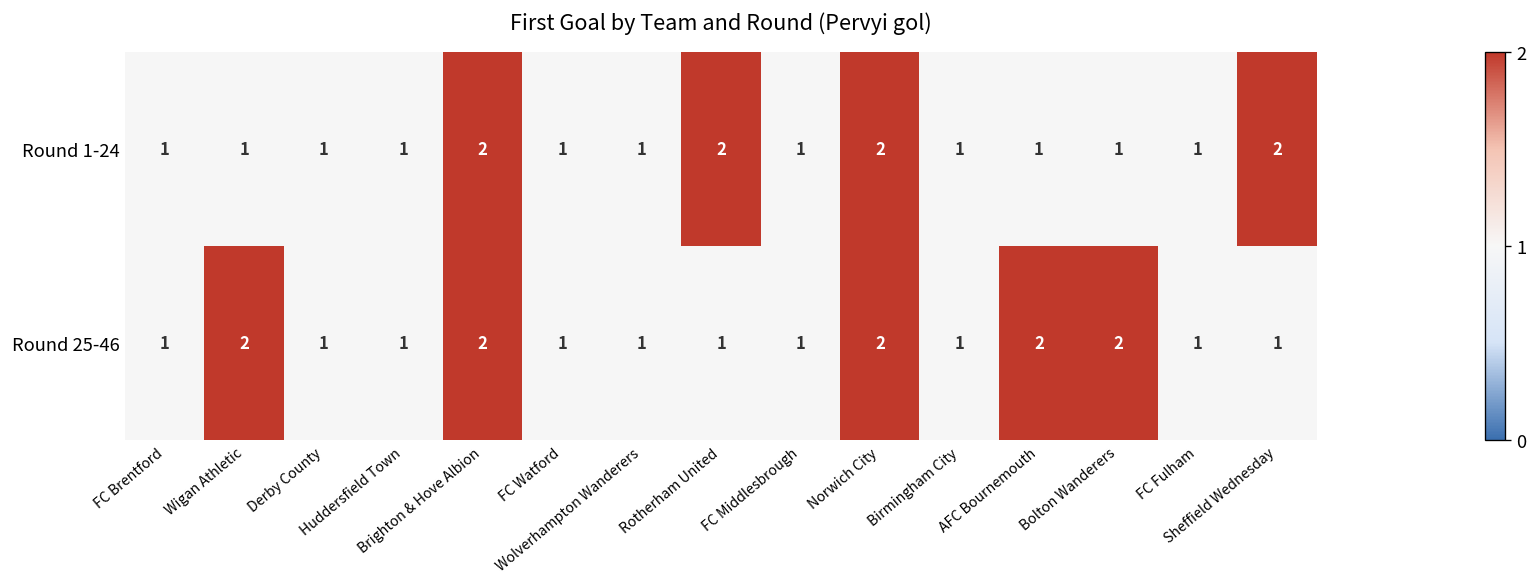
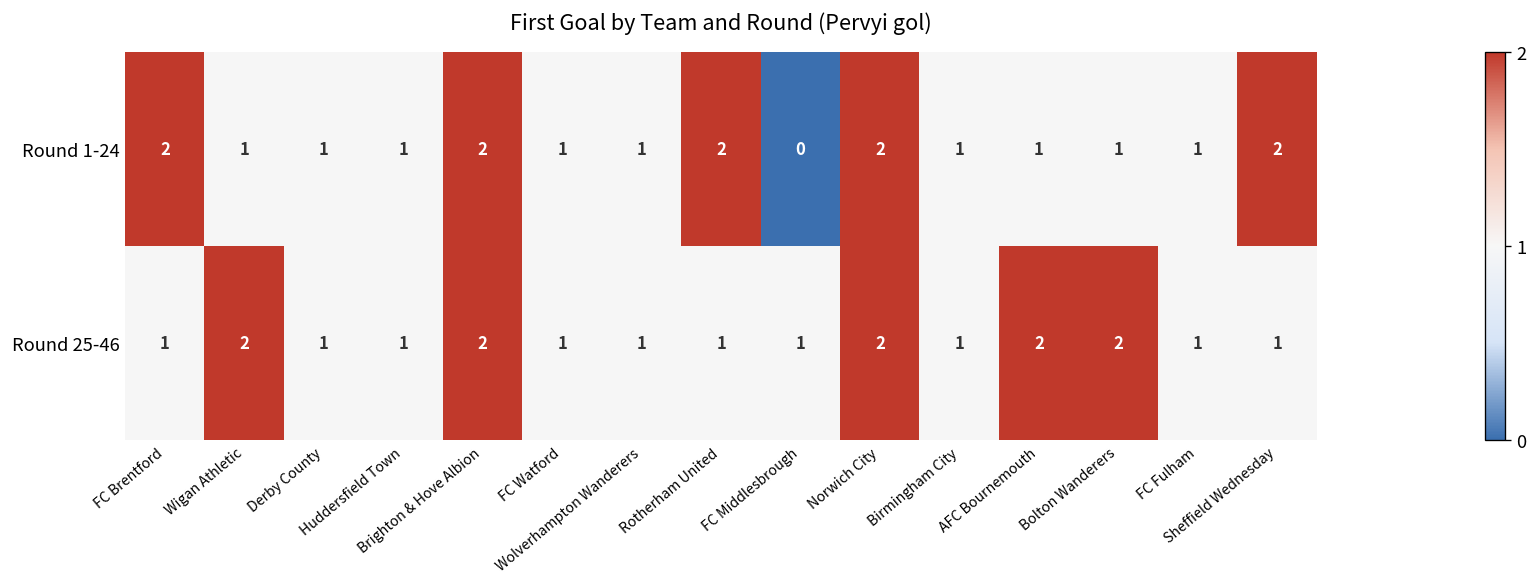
Round 1-24, FC Brentford: 1 -> 2
Round 1-24, FC Middlesbrough: 1 -> 0
